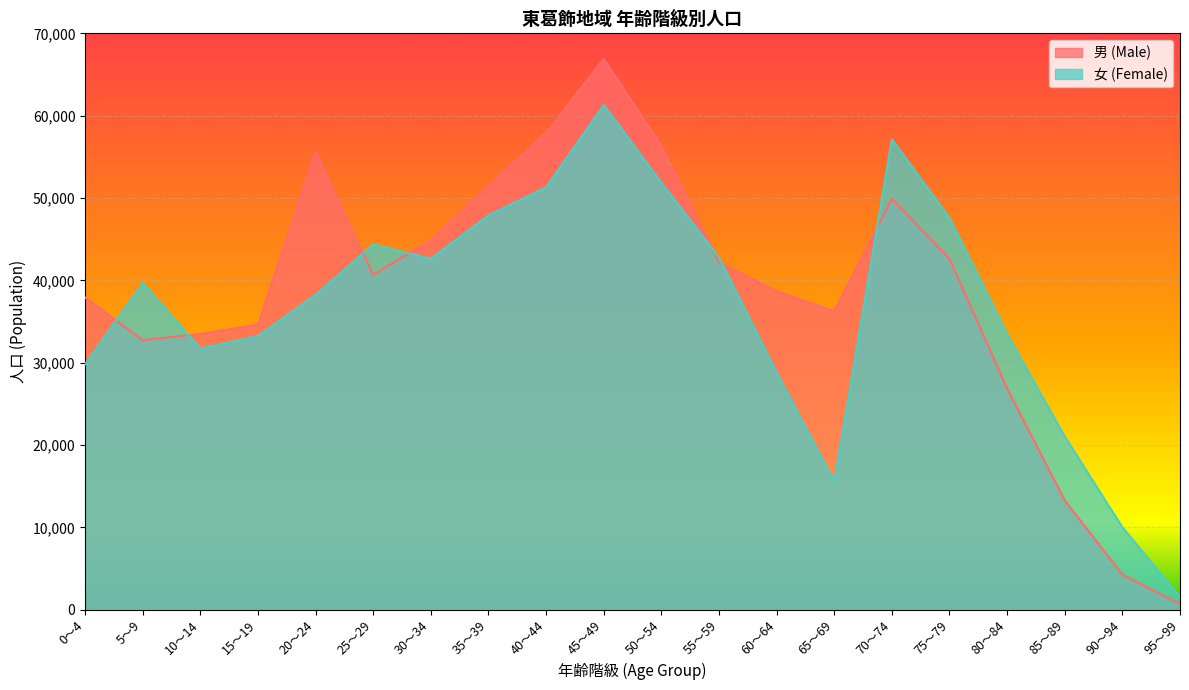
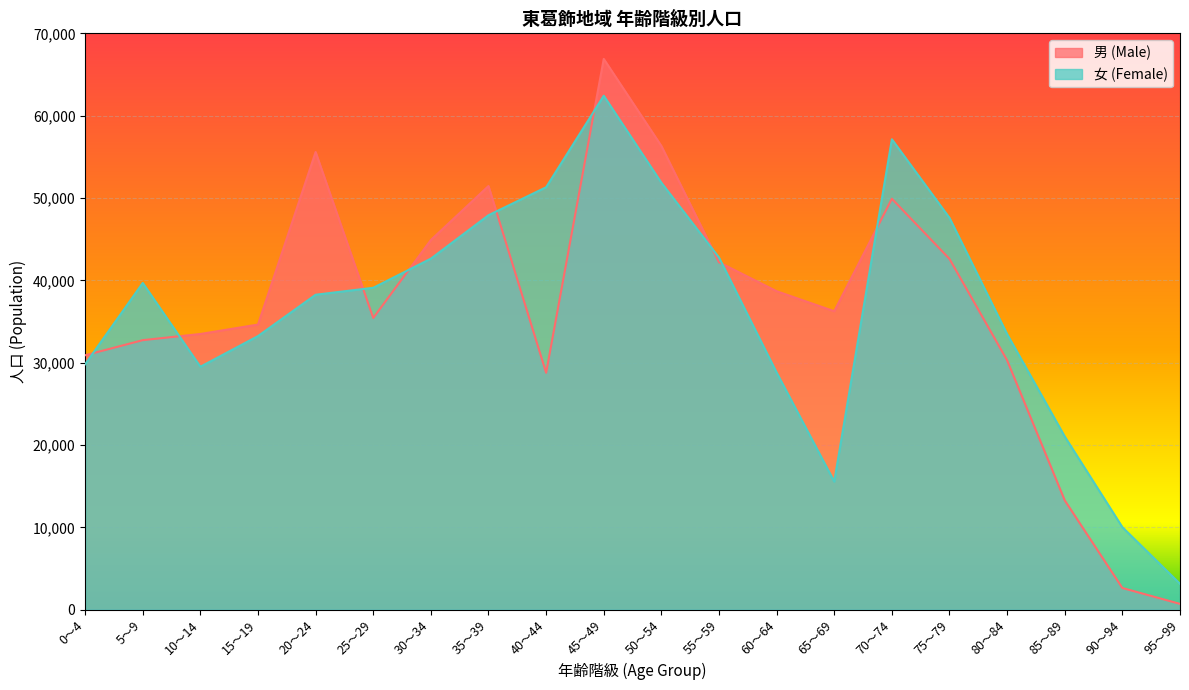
男 (Male), 0～4: 38,000 -> 31,000
女 (Female), 10～14: 32,000 -> 30,000
男 (Male), 25～29: 41,000 -> 35,000
女 (Female), 25～29: 44,000 -> 39,000
男 (Male), 40～44: 58,000 -> 29,000
女 (Female), 45～49: 61,000 -> 62,000
男 (Male), 80～84: 27,000 -> 30,000
男 (Male), 90～94: 4,000 -> 3,000
女 (Female), 95～99: 2,000 -> 3,000
